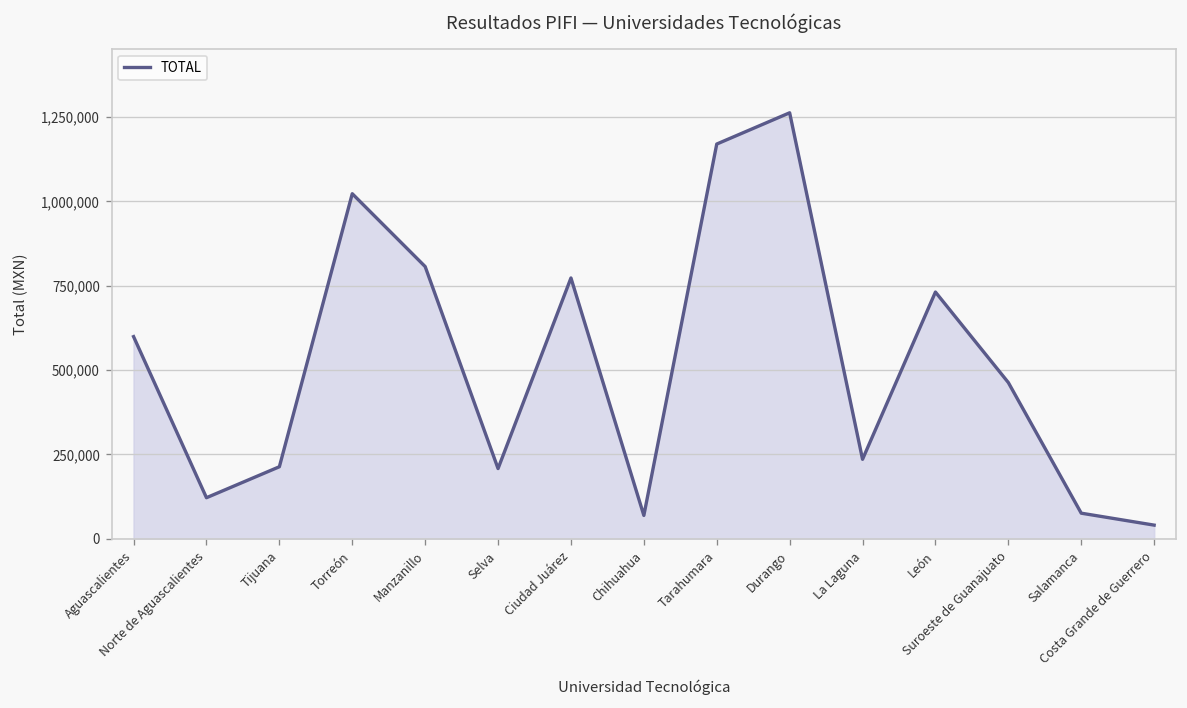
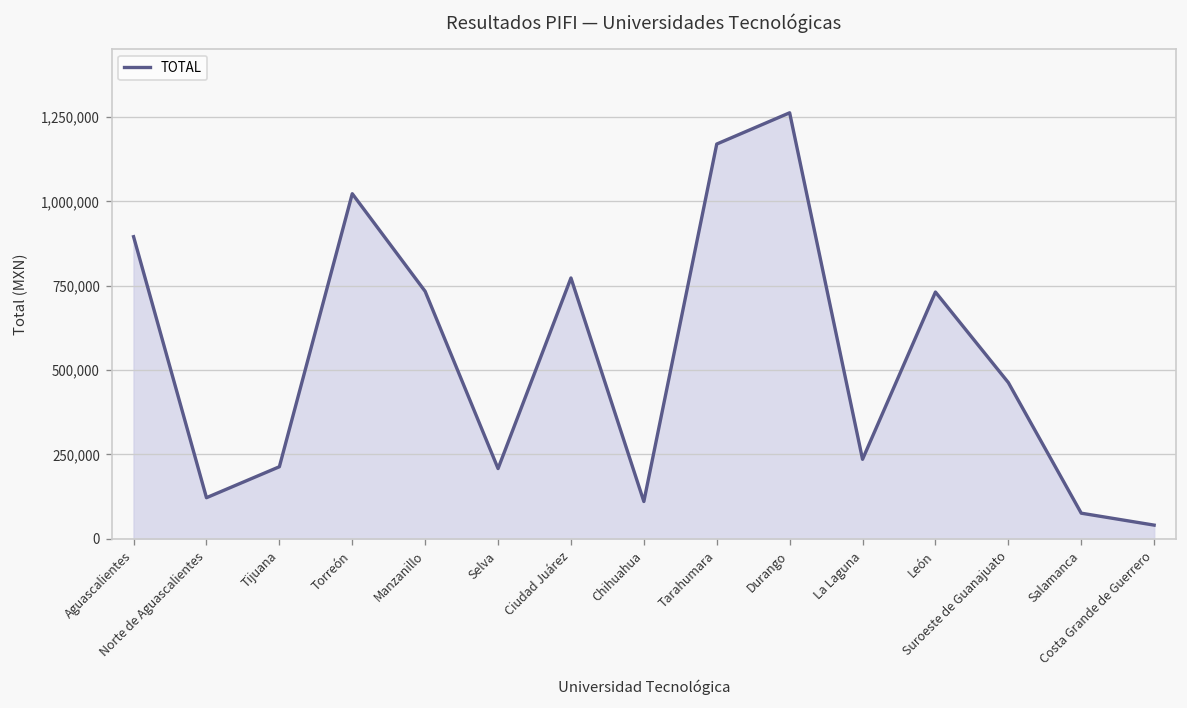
Aguascalientes: 600,000 -> 900,000
Manzanillo: 810,000 -> 730,000
Chihuahua: 70,000 -> 110,000
